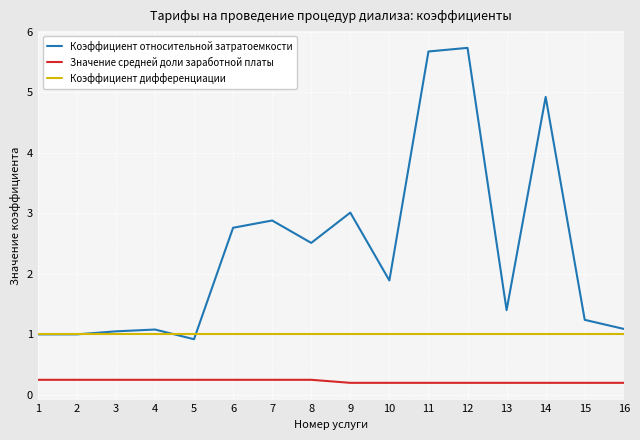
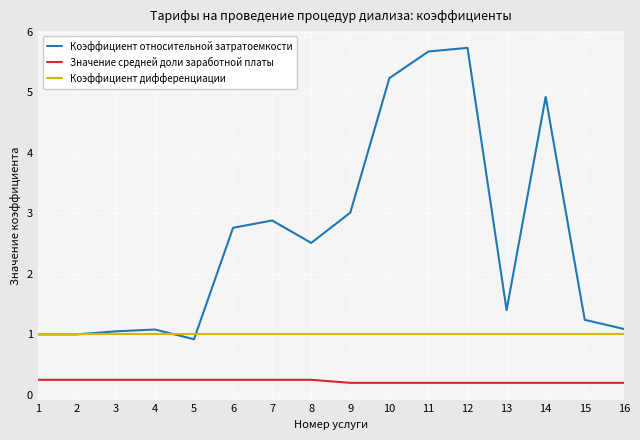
Коэффициент относительной затратоемкости, 10: 1.9 -> 5.2
